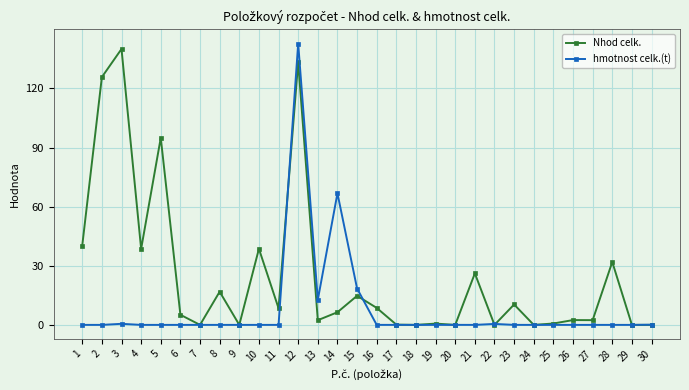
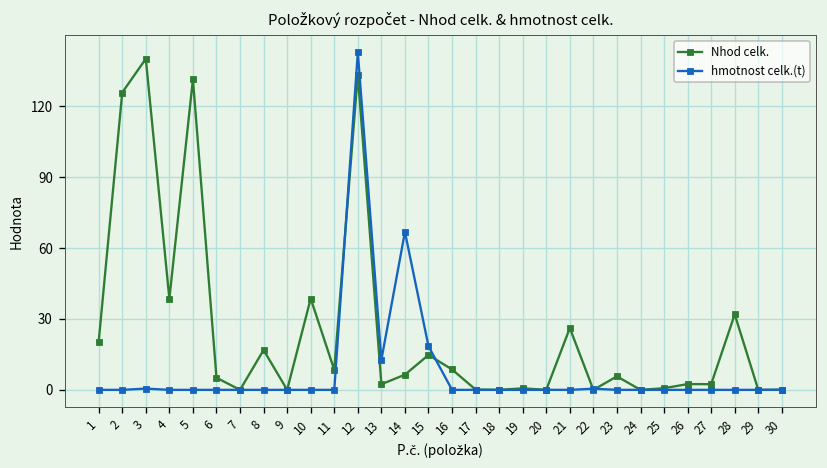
Nhod celk., 1: 40 -> 20
Nhod celk., 5: 95 -> 131
Nhod celk., 23: 10 -> 6
